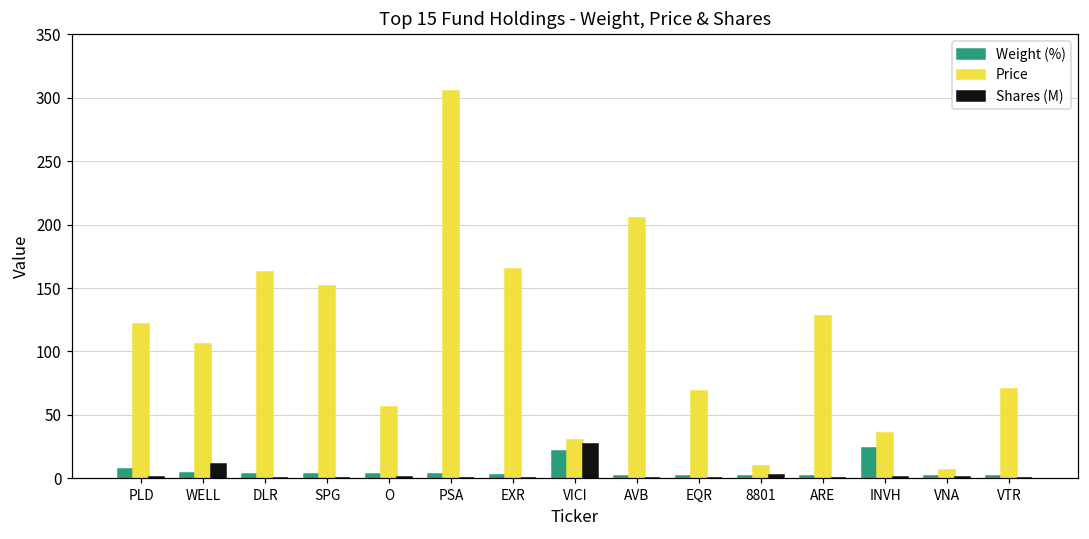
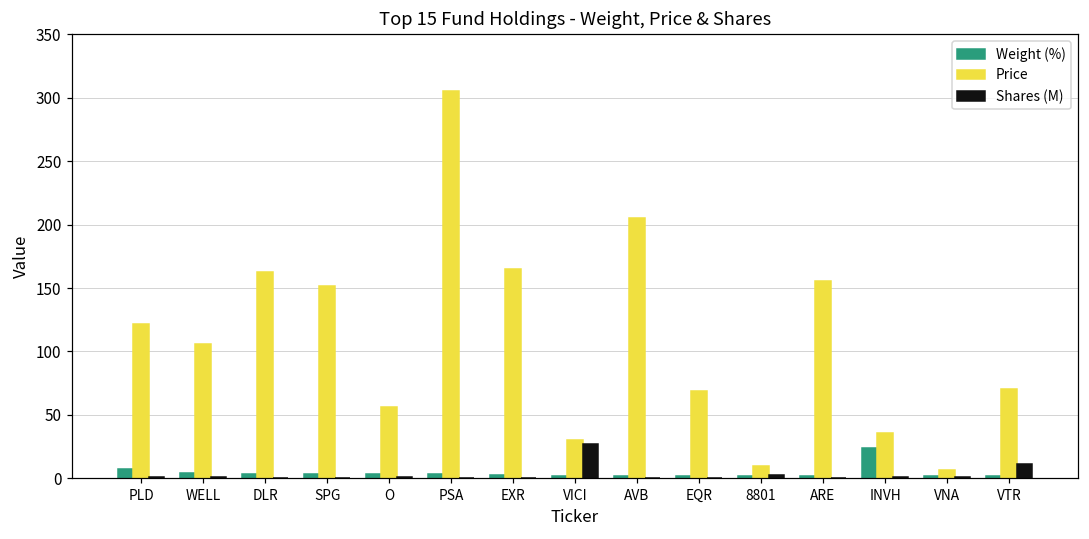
Shares (M), WELL: 11 -> 1
Weight (%), VICI: 22 -> 2
Price, ARE: 128 -> 156
Shares (M), VTR: 0 -> 11
